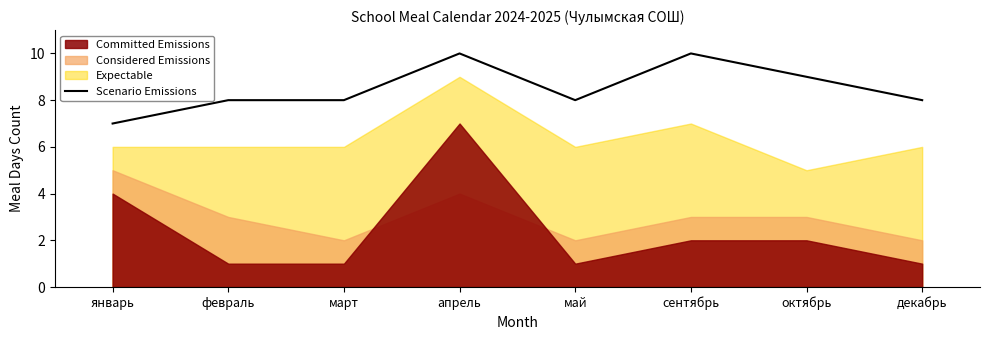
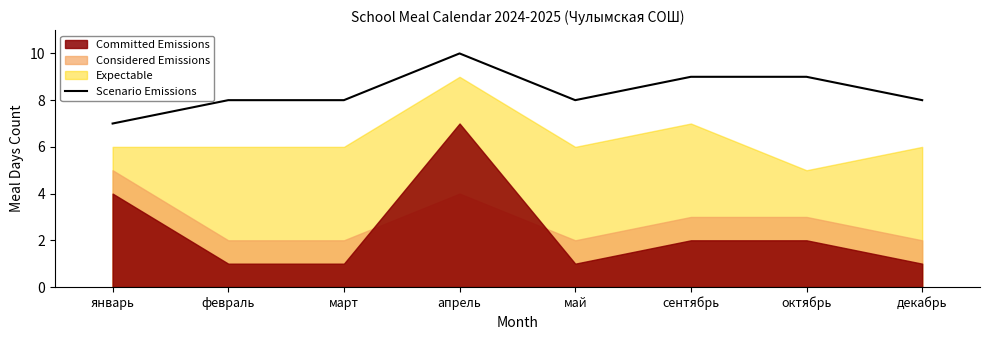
Considered Emissions, февраль: 3 -> 2
Scenario Emissions, сентябрь: 10 -> 9
